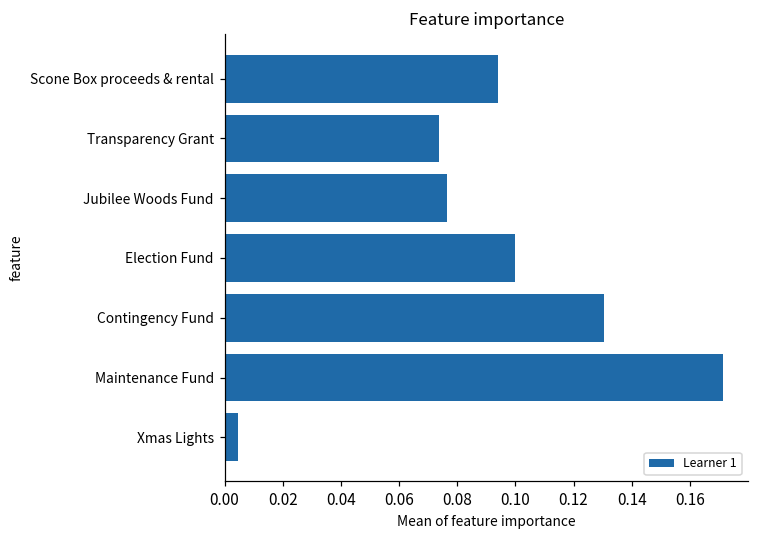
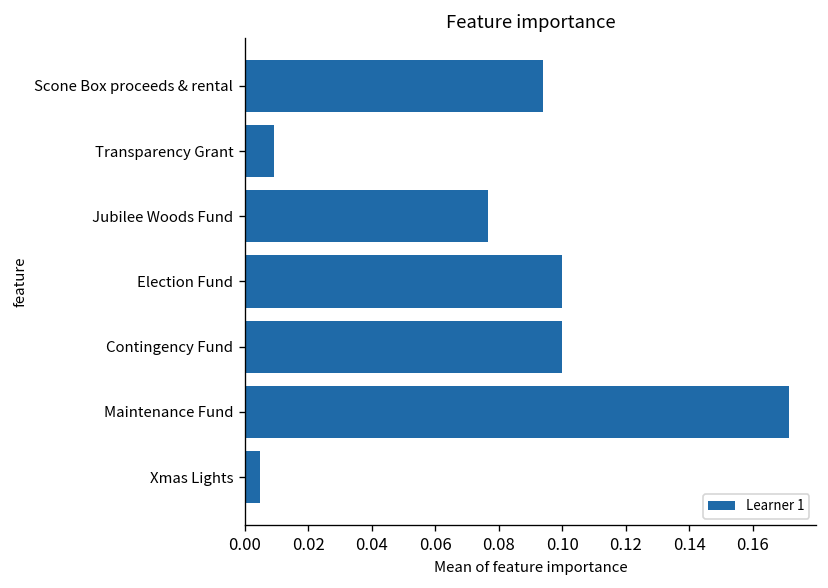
Transparency Grant: 0.074 -> 0.009
Contingency Fund: 0.130 -> 0.100
